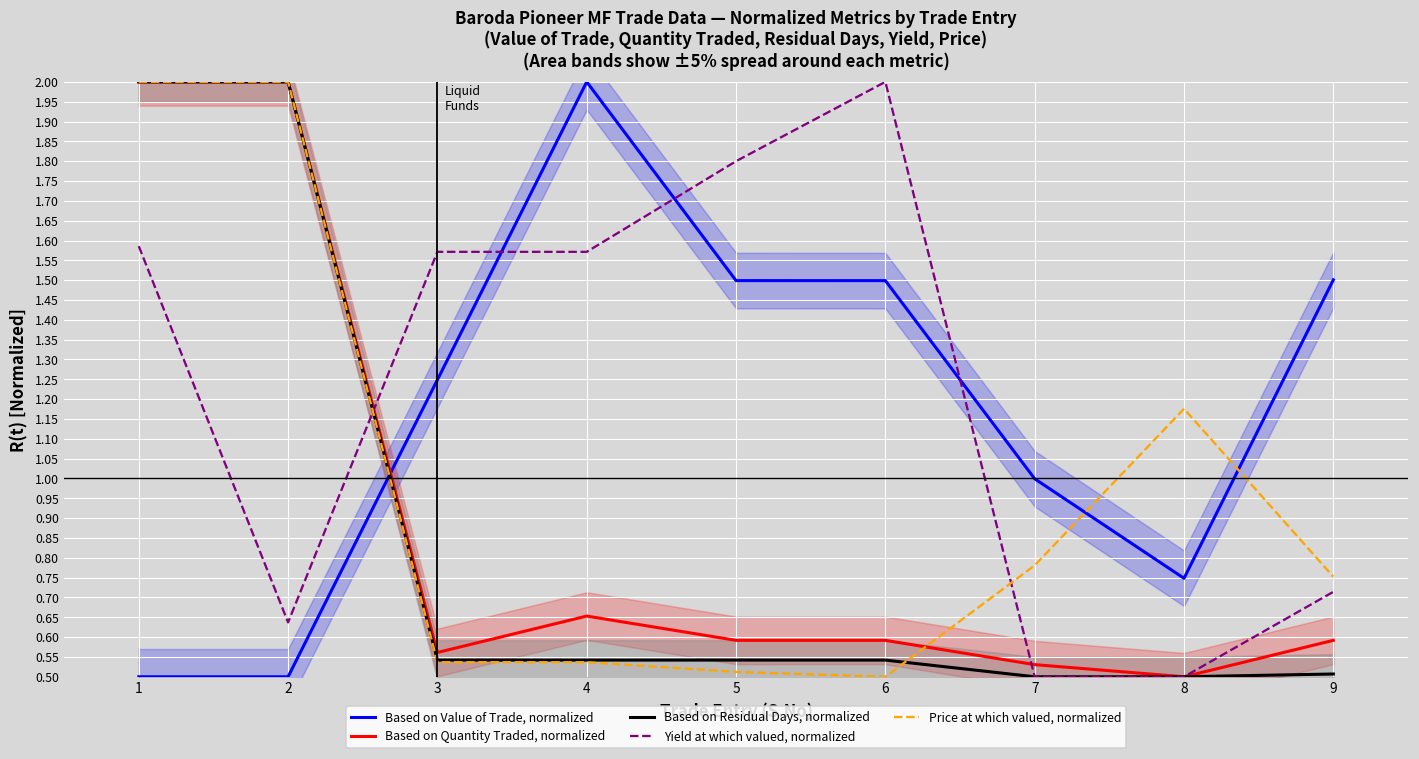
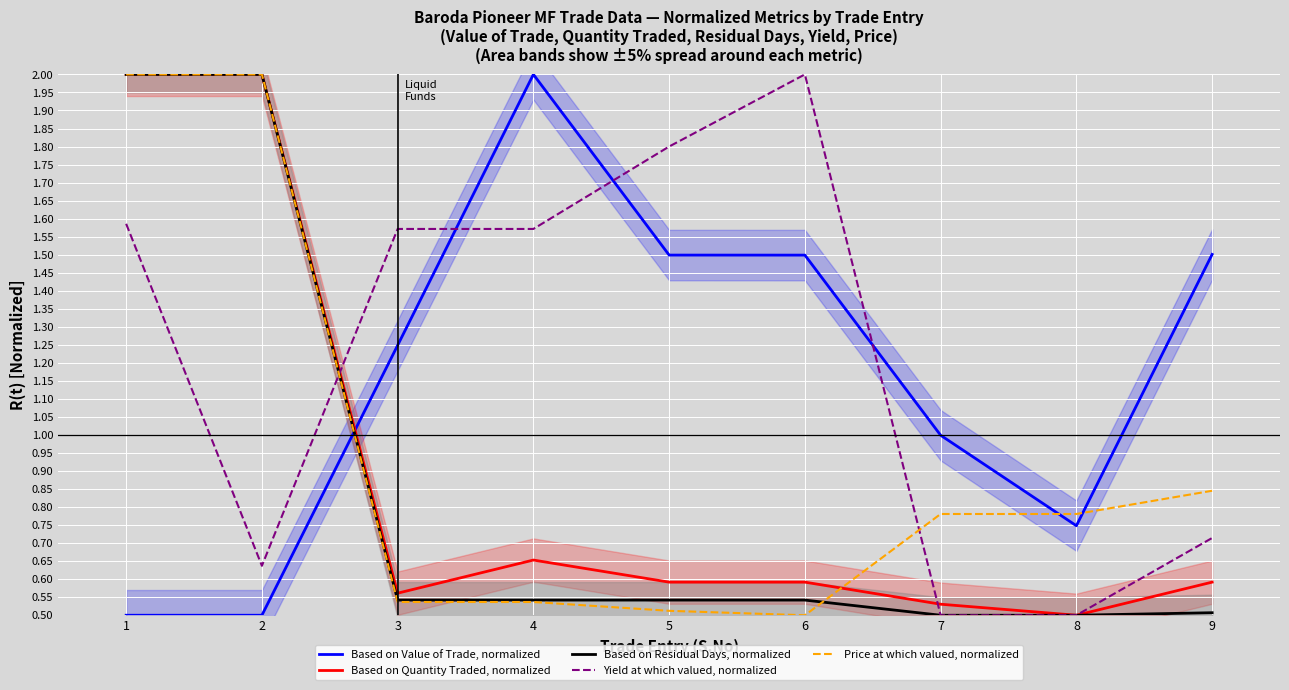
Price at which valued, normalized, 8: 1.18 -> 0.78
Price at which valued, normalized, 9: 0.75 -> 0.85
